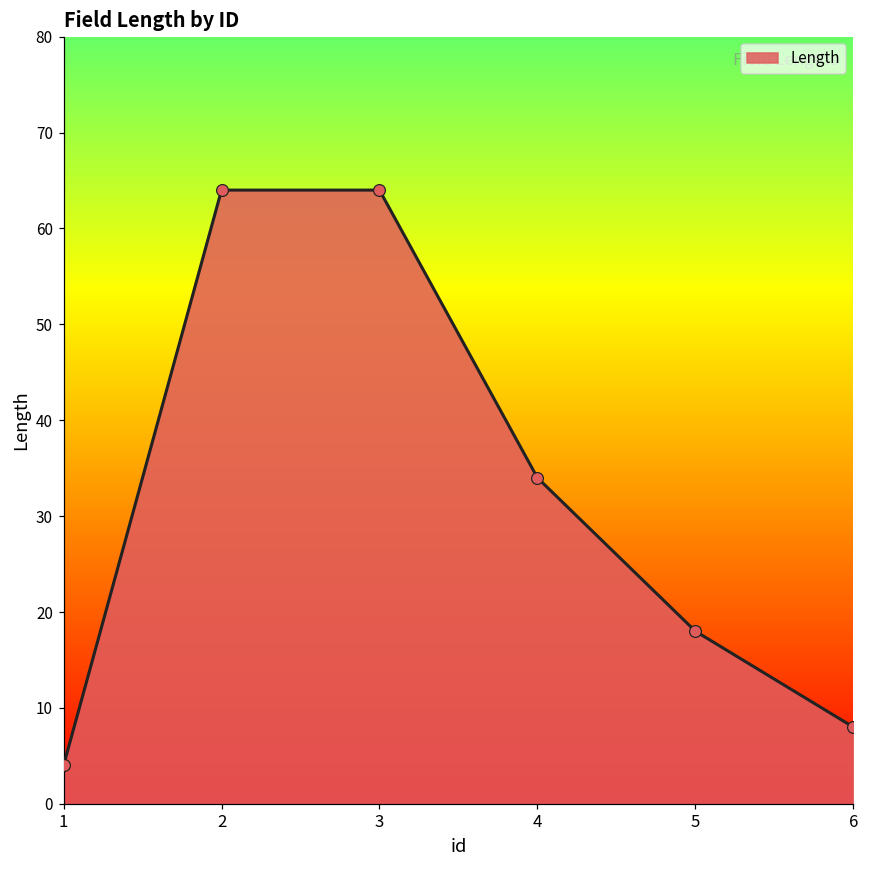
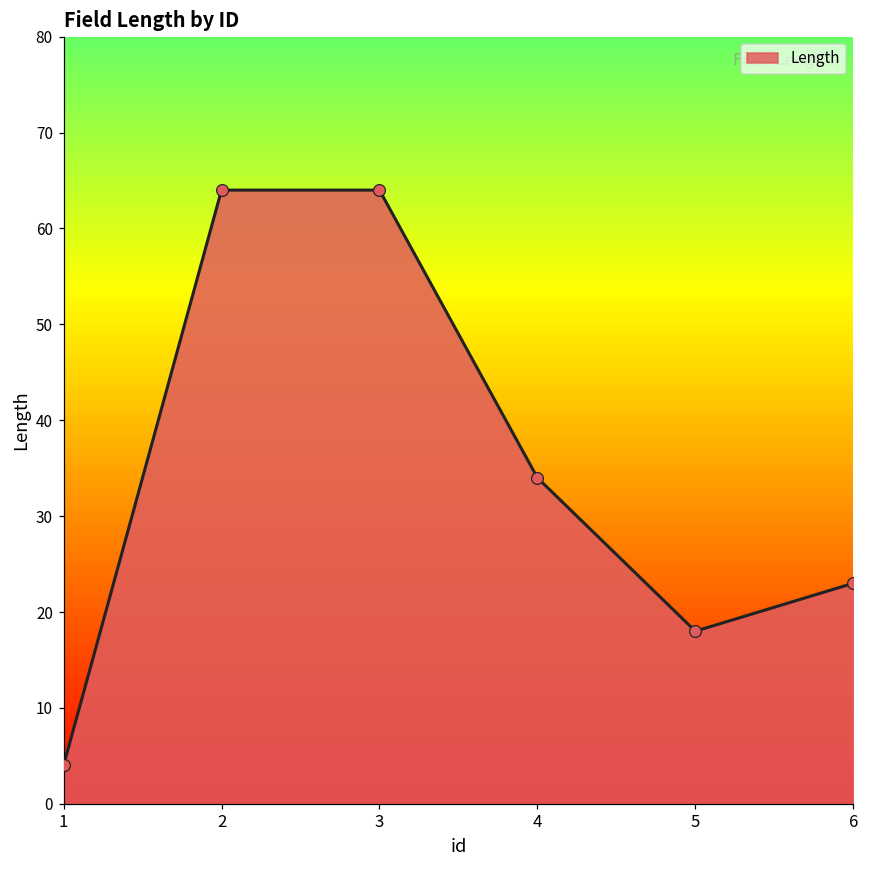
6: 8 -> 23
